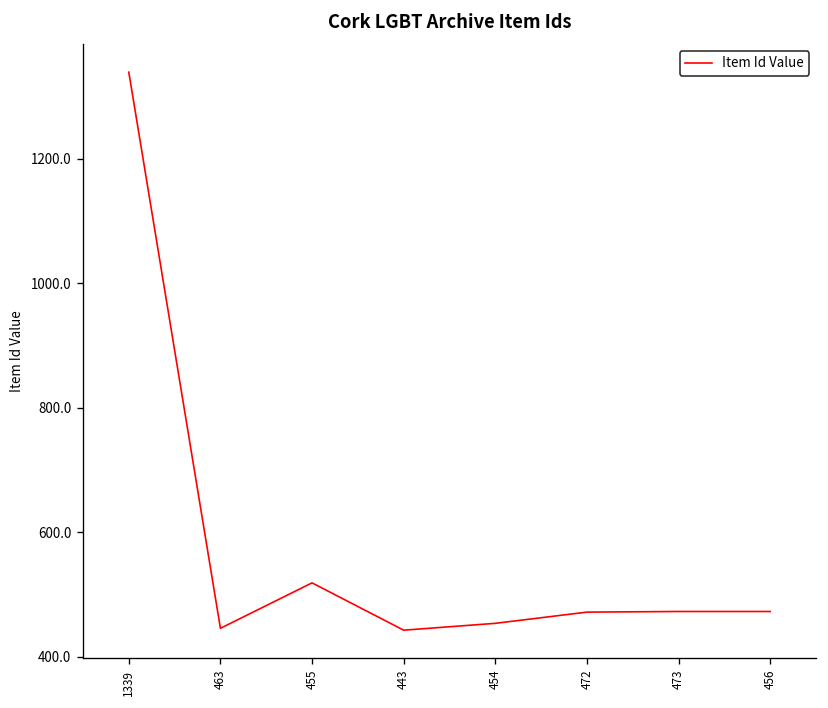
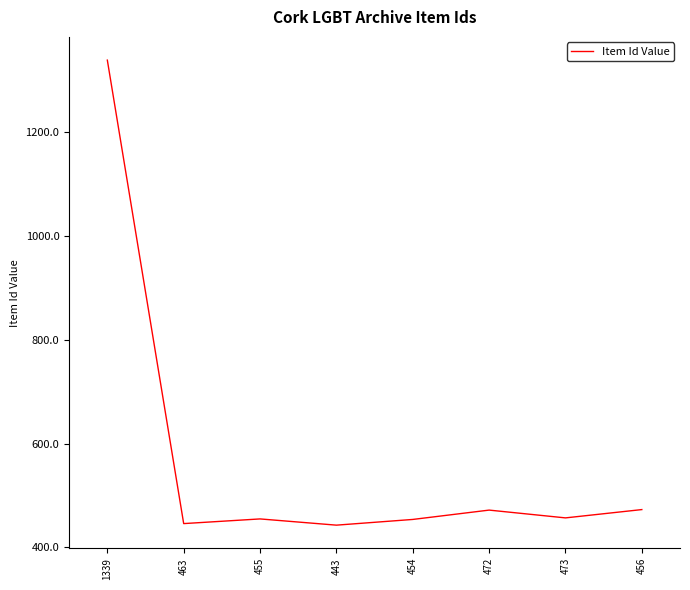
455: 520 -> 460
473: 470 -> 460
